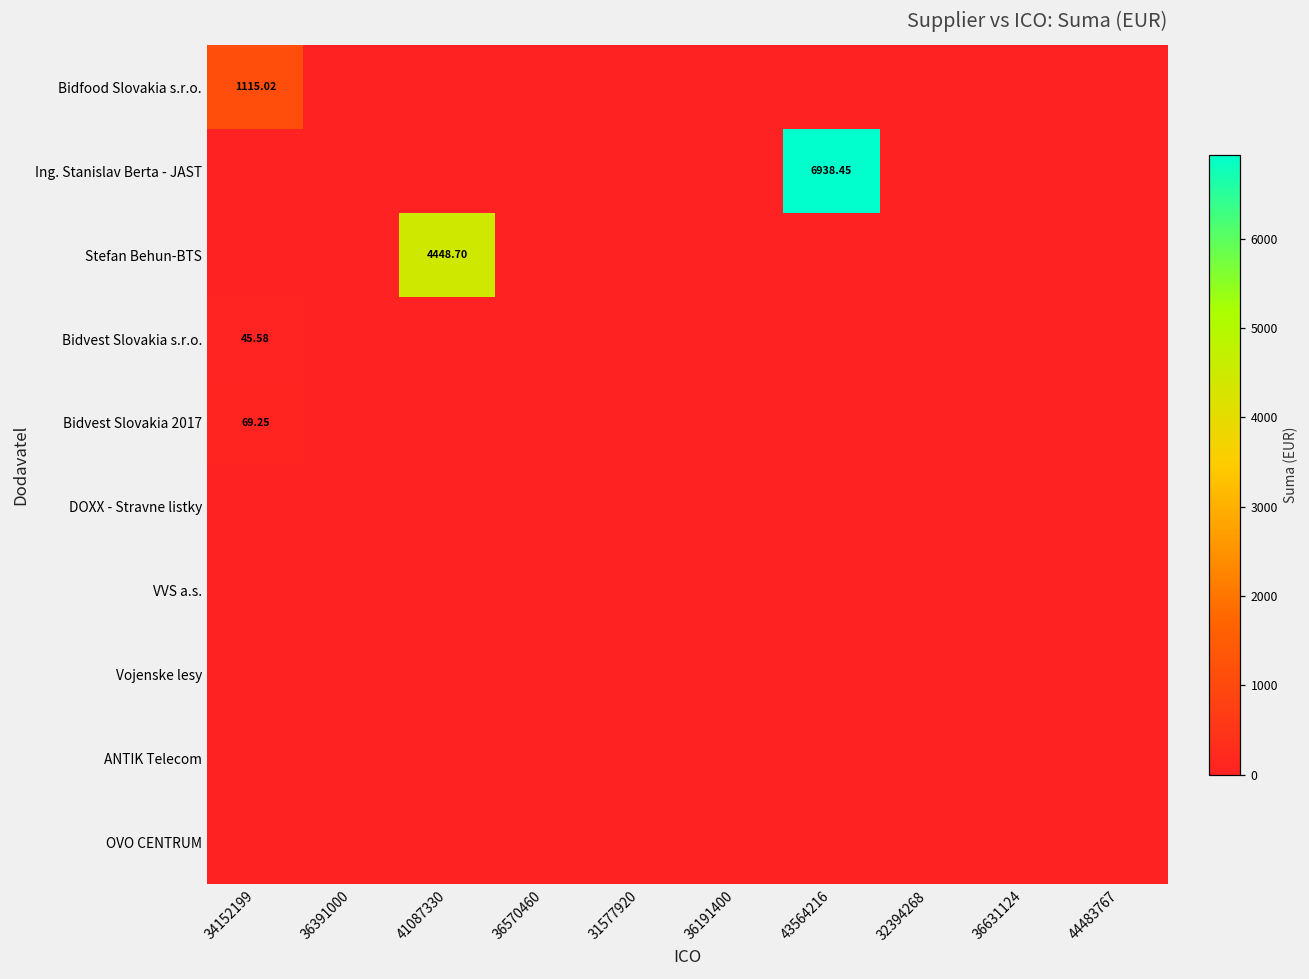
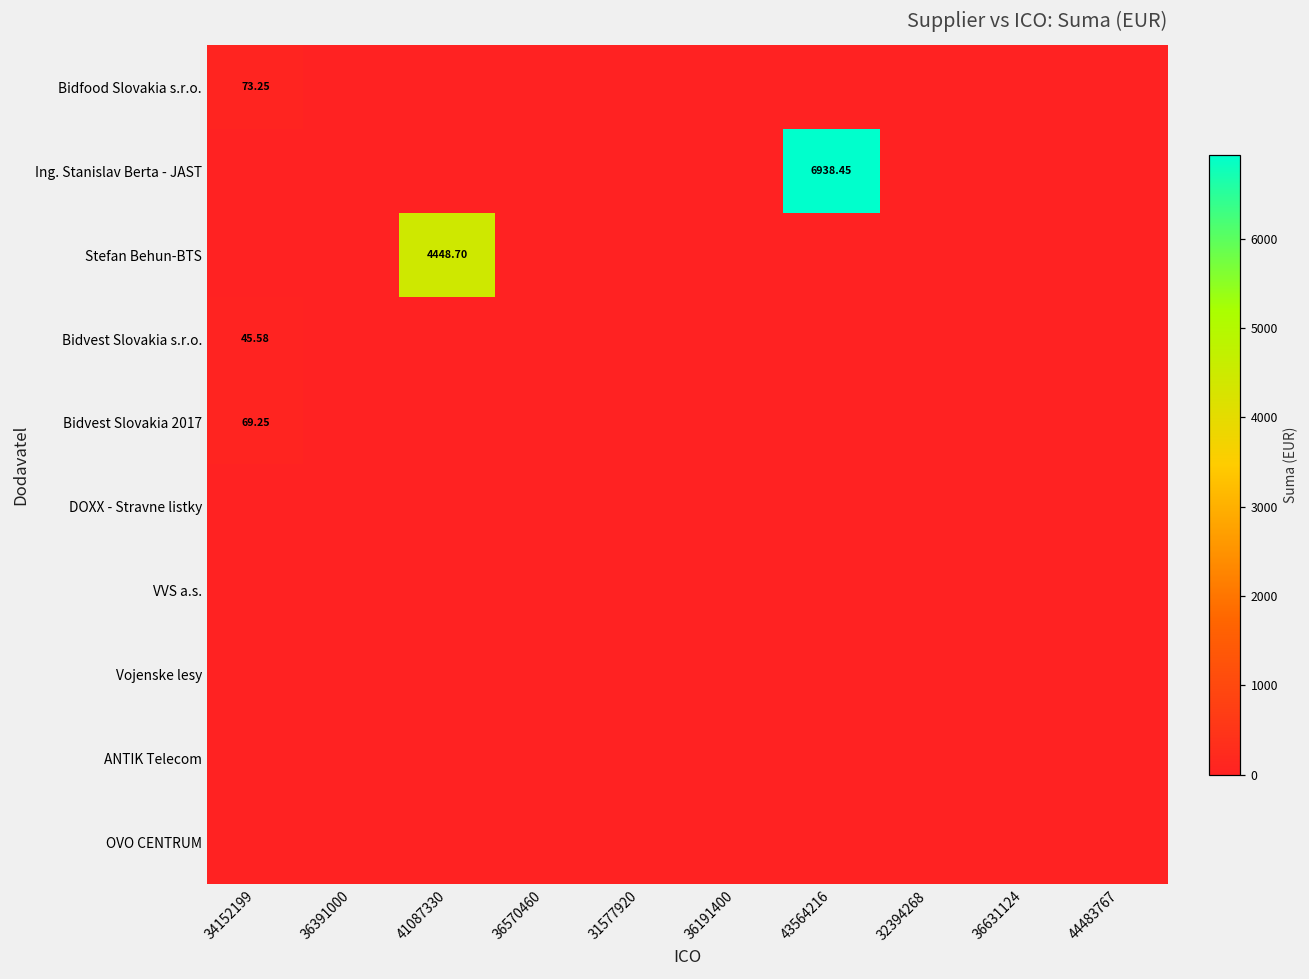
Bidfood Slovakia s.r.o., 34152199: 1115.02 -> 73.25
